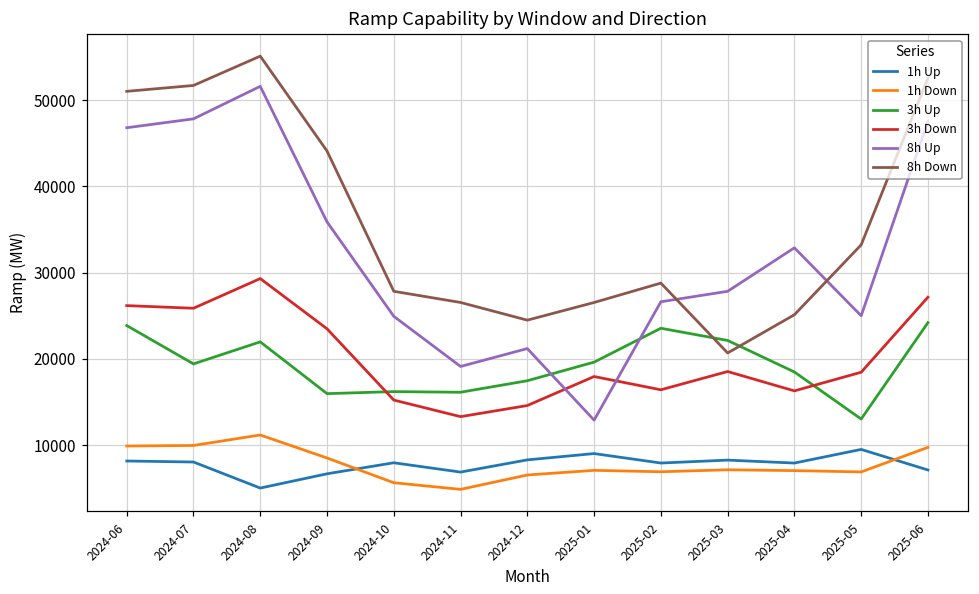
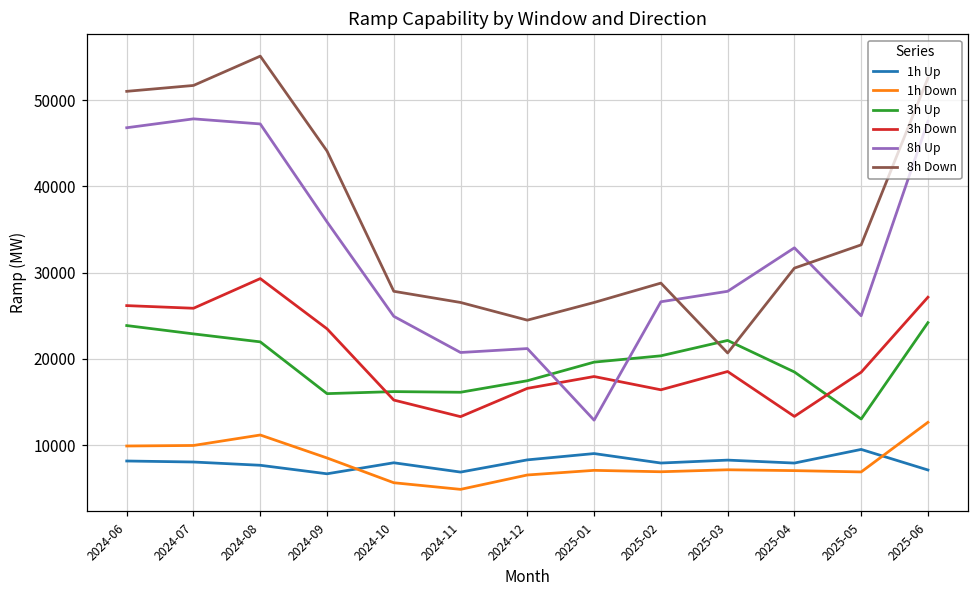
3h Up, 2024-07: 19000 -> 23000
1h Up, 2024-08: 5000 -> 8000
8h Up, 2024-08: 52000 -> 47000
8h Up, 2024-11: 19000 -> 21000
3h Down, 2024-12: 15000 -> 17000
3h Up, 2025-02: 24000 -> 20000
3h Down, 2025-04: 16000 -> 13000
8h Down, 2025-04: 25000 -> 31000
1h Down, 2025-06: 10000 -> 13000
